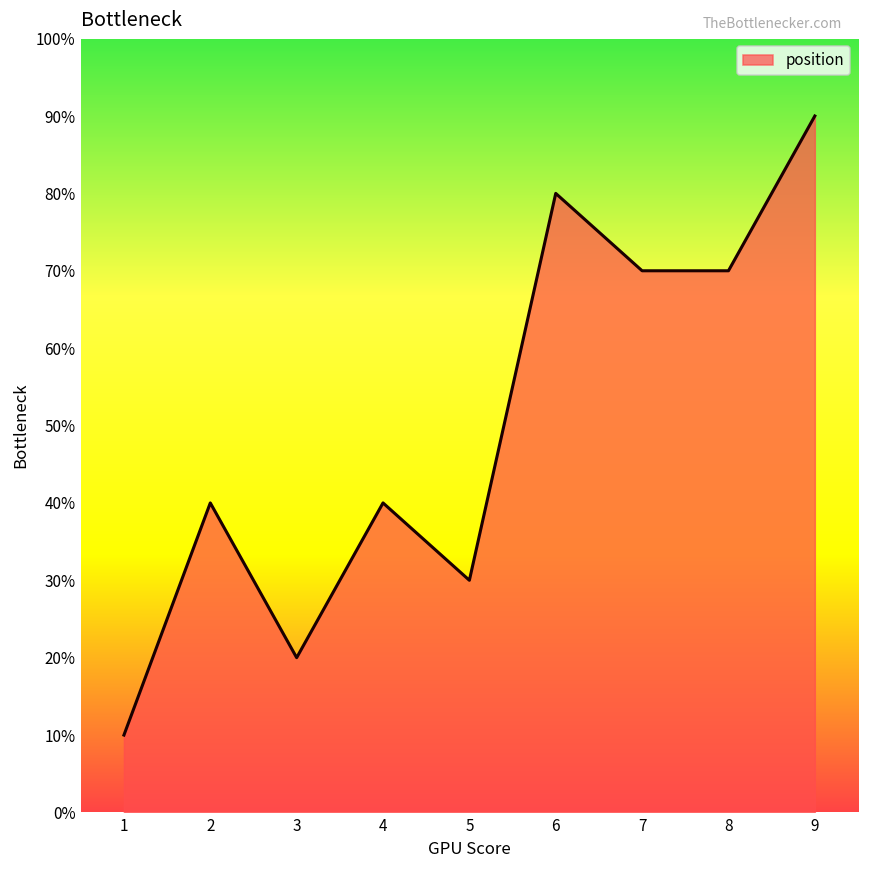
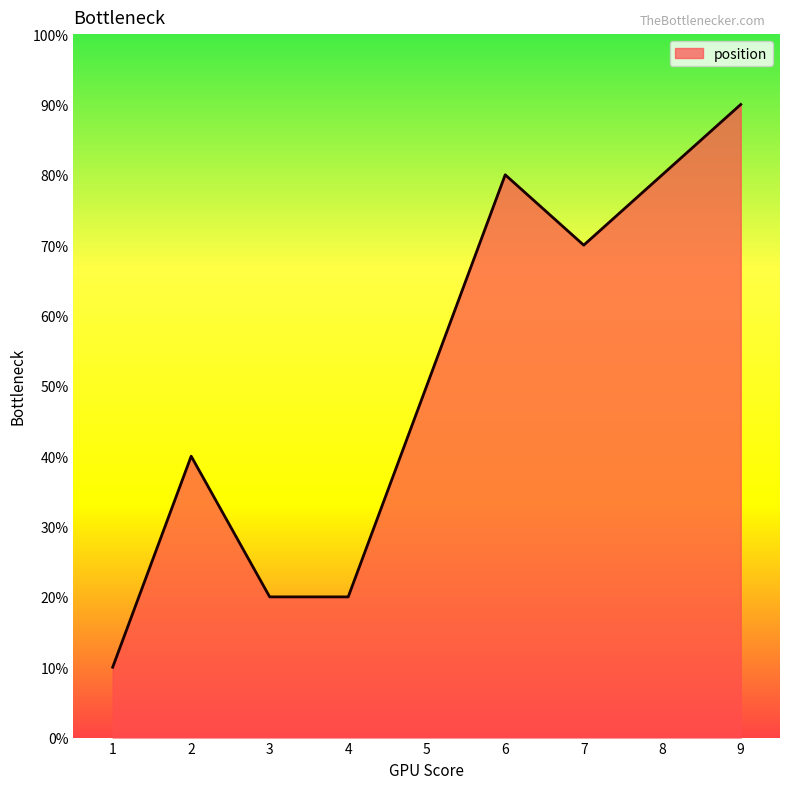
4: 40% -> 20%
5: 30% -> 50%
8: 70% -> 80%
